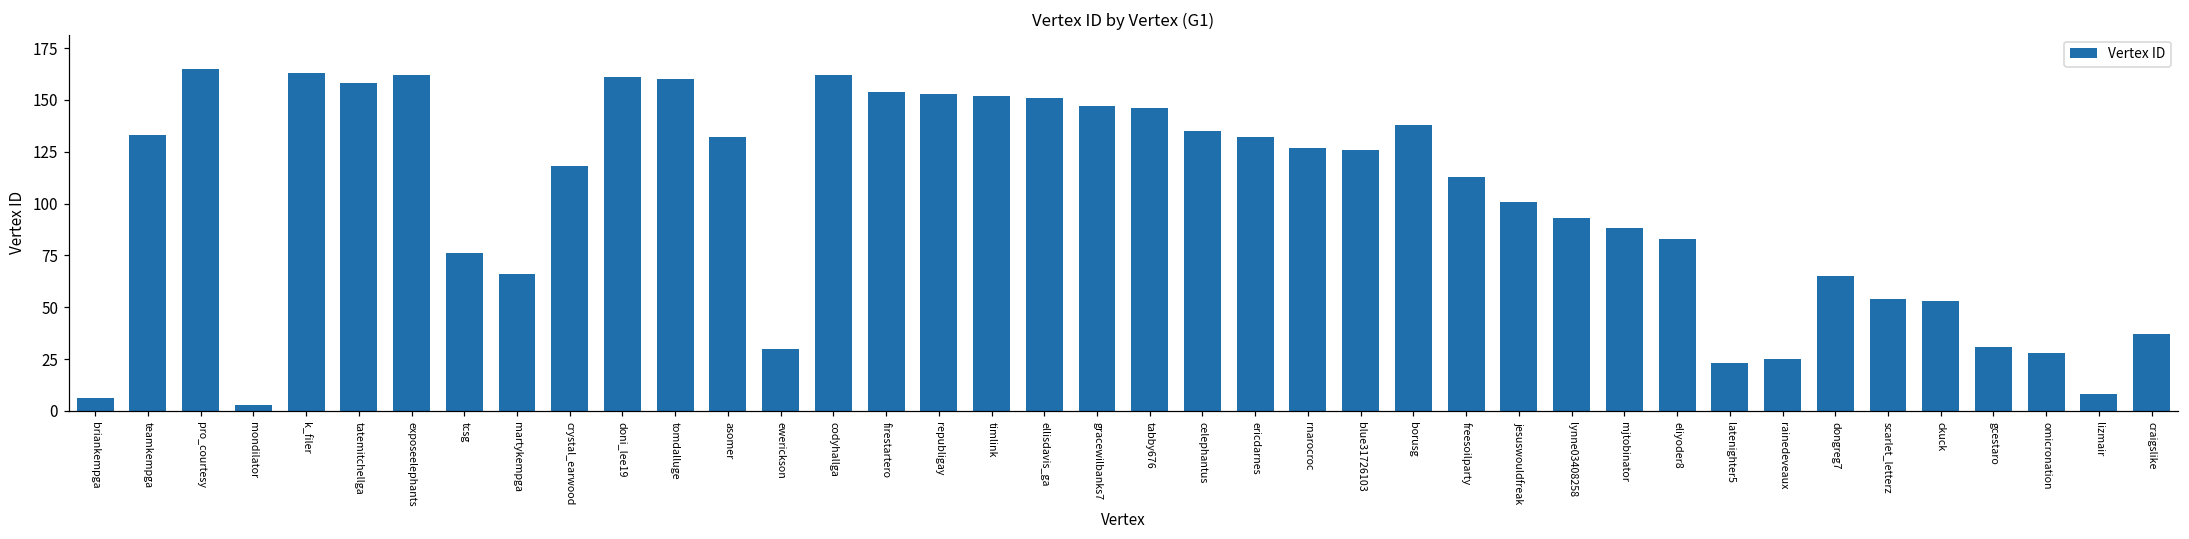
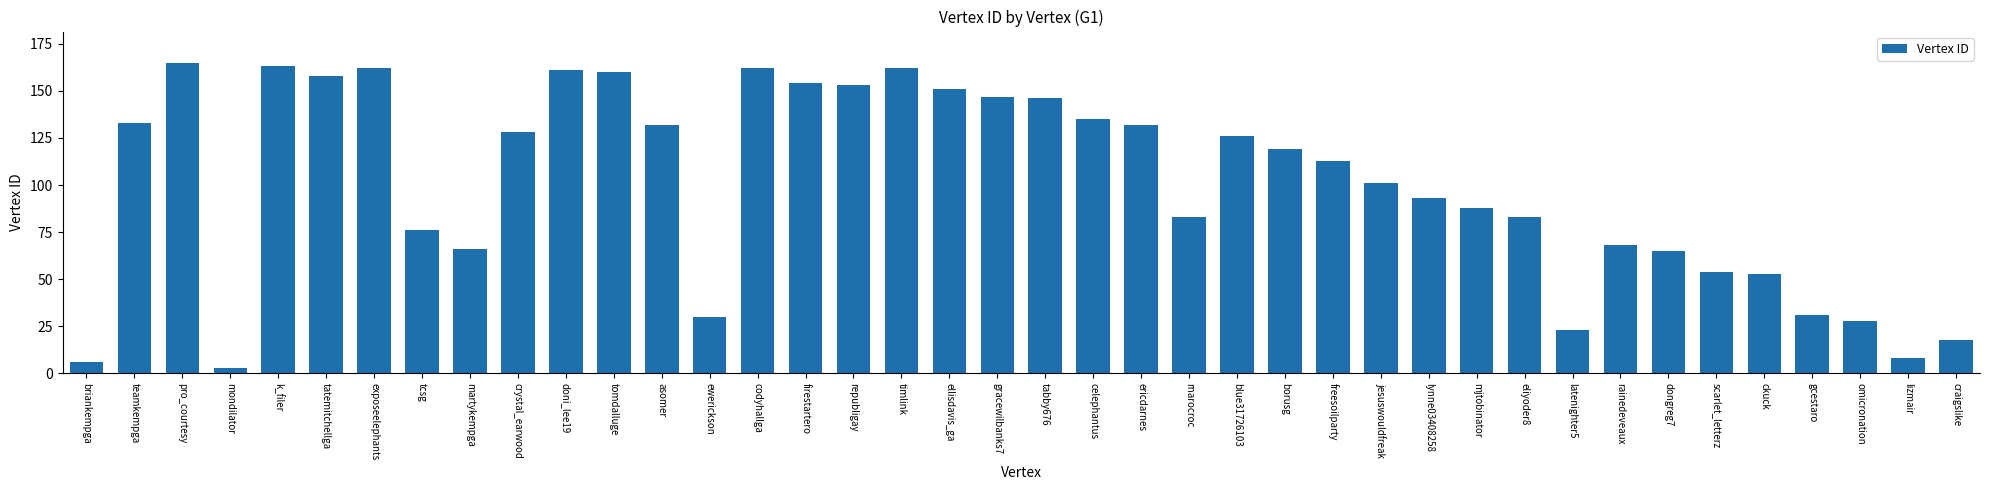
crystal_earwood: 118 -> 128
timlink: 152 -> 162
rnarocroc: 127 -> 83
borusg: 138 -> 119
rainedeveaux: 25 -> 68
craigslike: 37 -> 18
